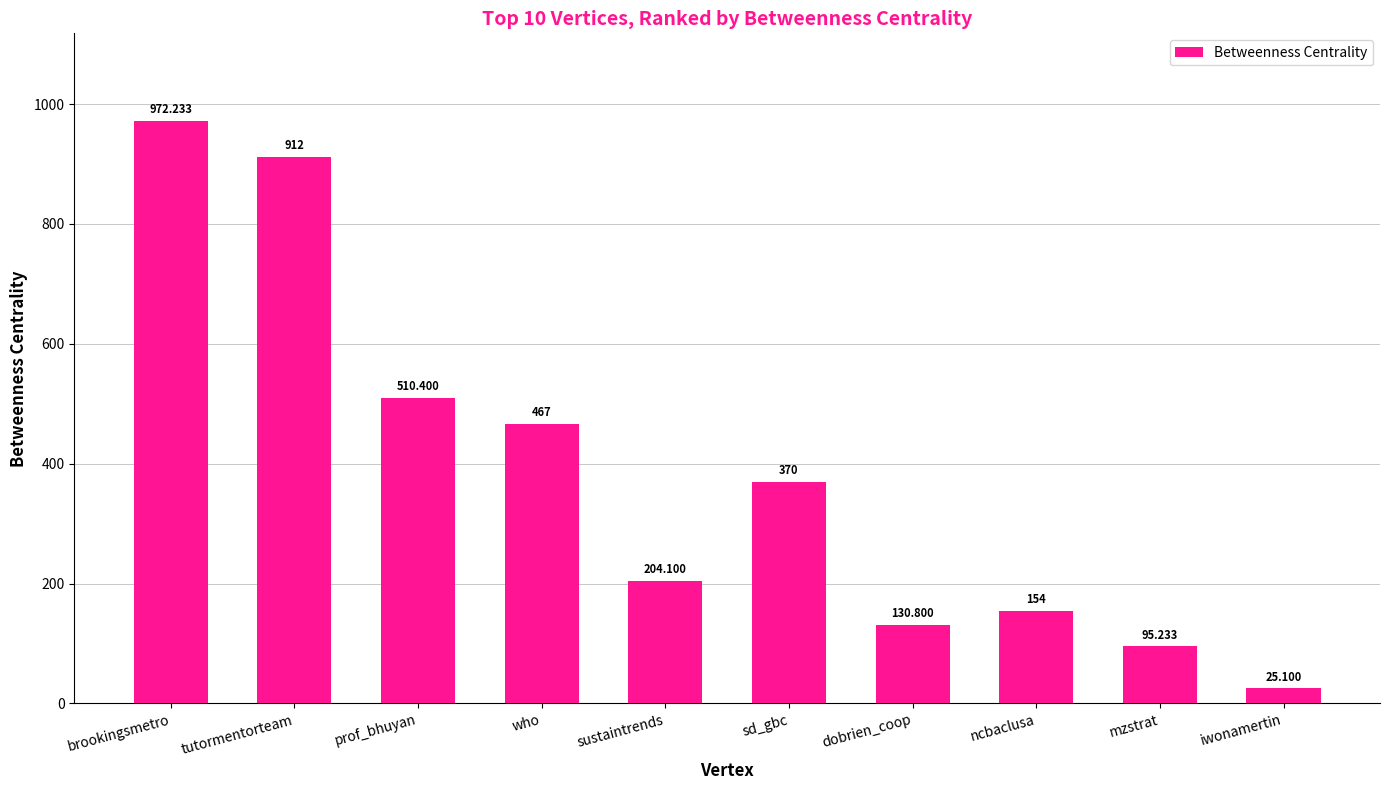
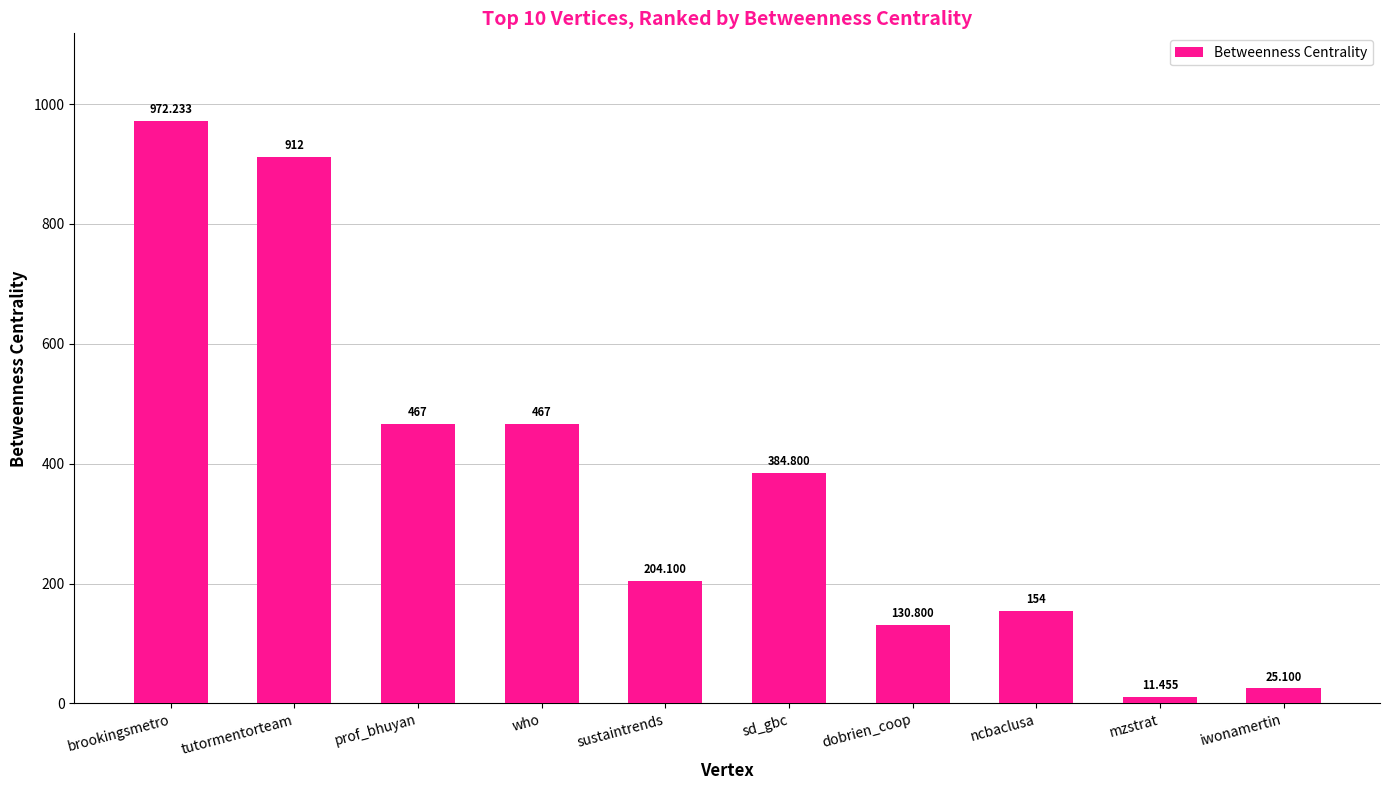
prof_bhuyan: 510.400 -> 467
sd_gbc: 370 -> 384.800
mzstrat: 95.233 -> 11.455
